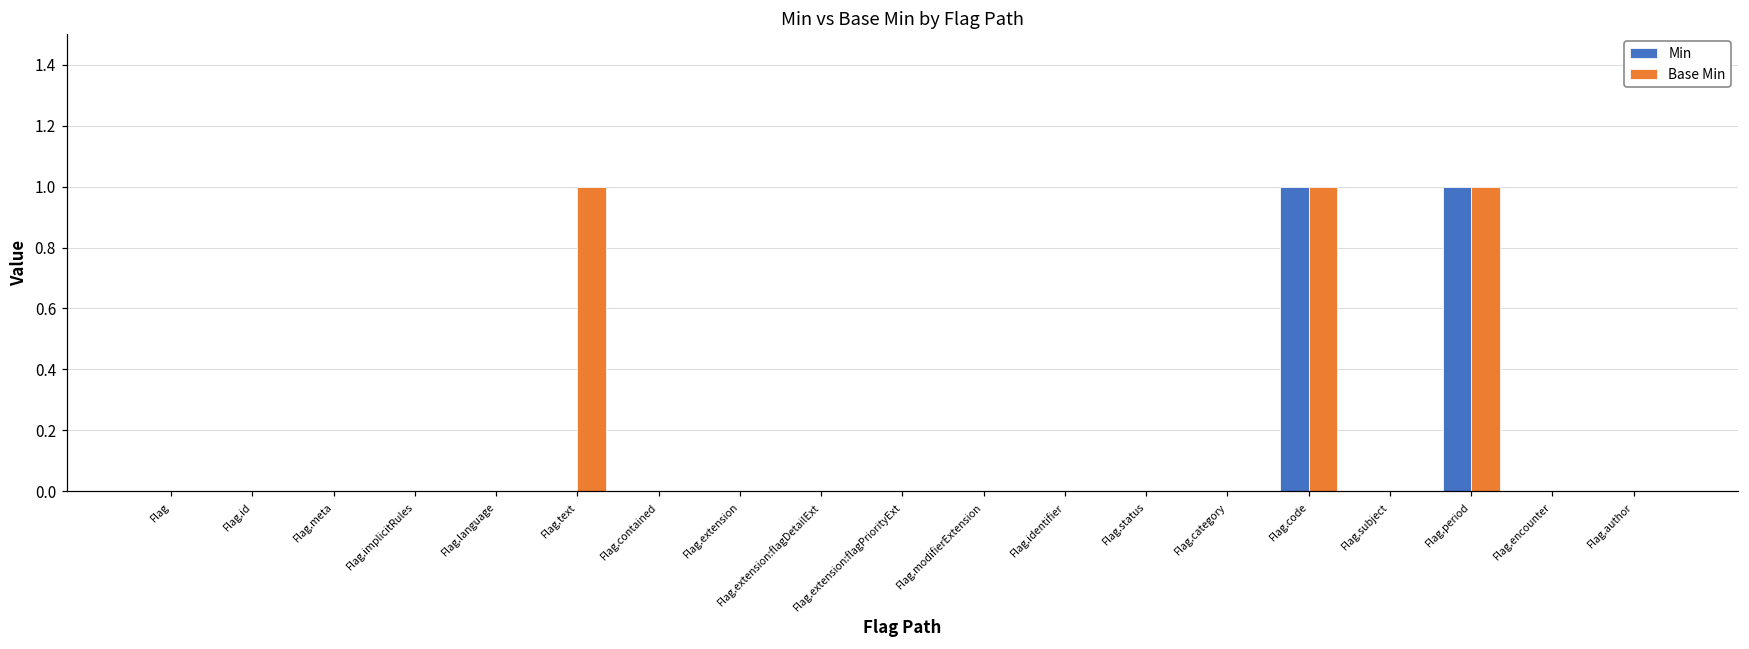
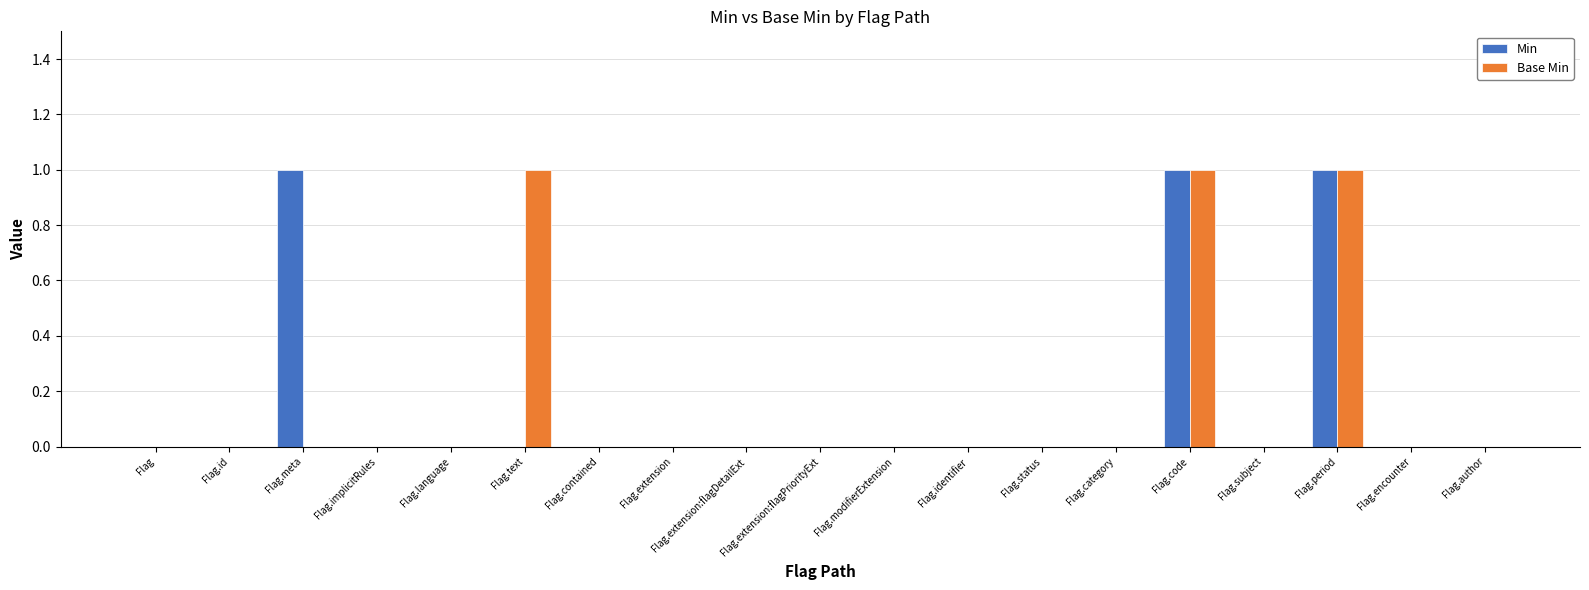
Min, Flag.meta: 0 -> 1
